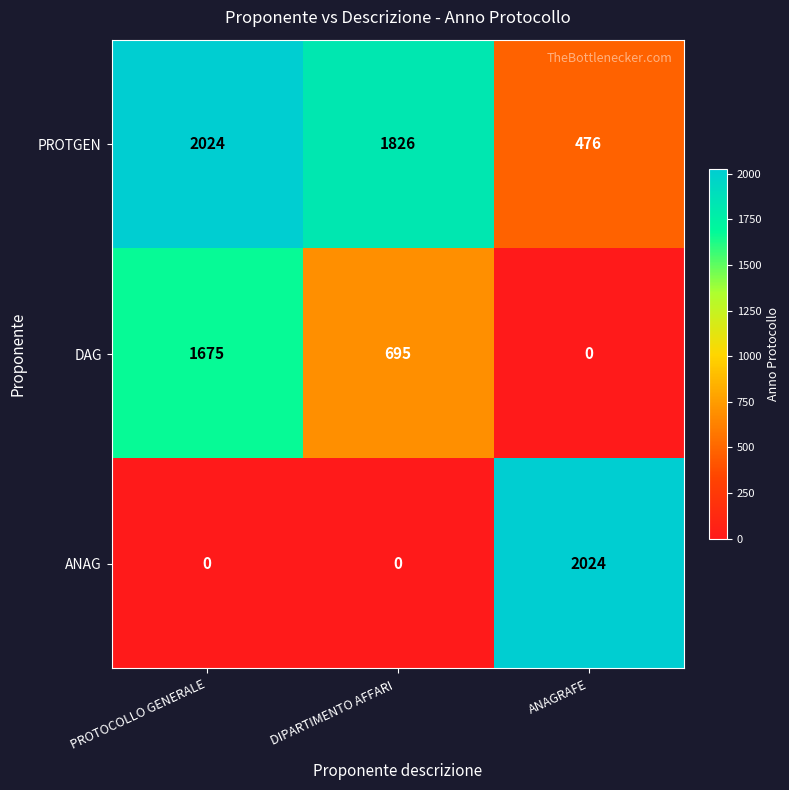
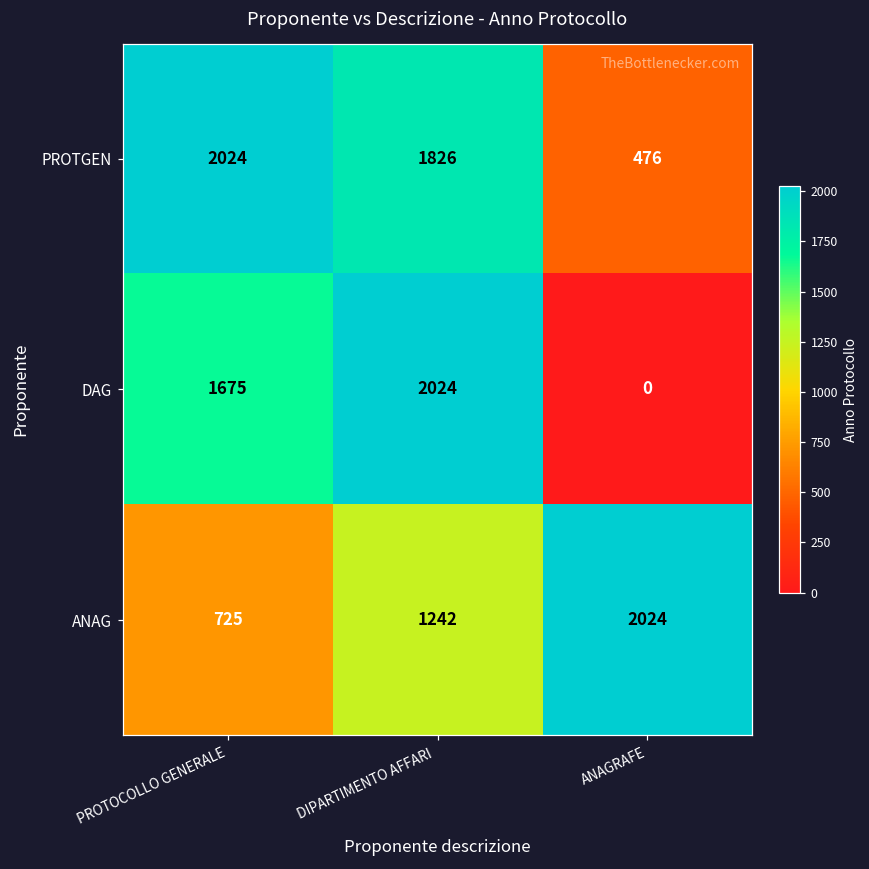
DAG, DIPARTIMENTO AFFARI: 695 -> 2024
ANAG, PROTOCOLLO GENERALE: 0 -> 725
ANAG, DIPARTIMENTO AFFARI: 0 -> 1242
